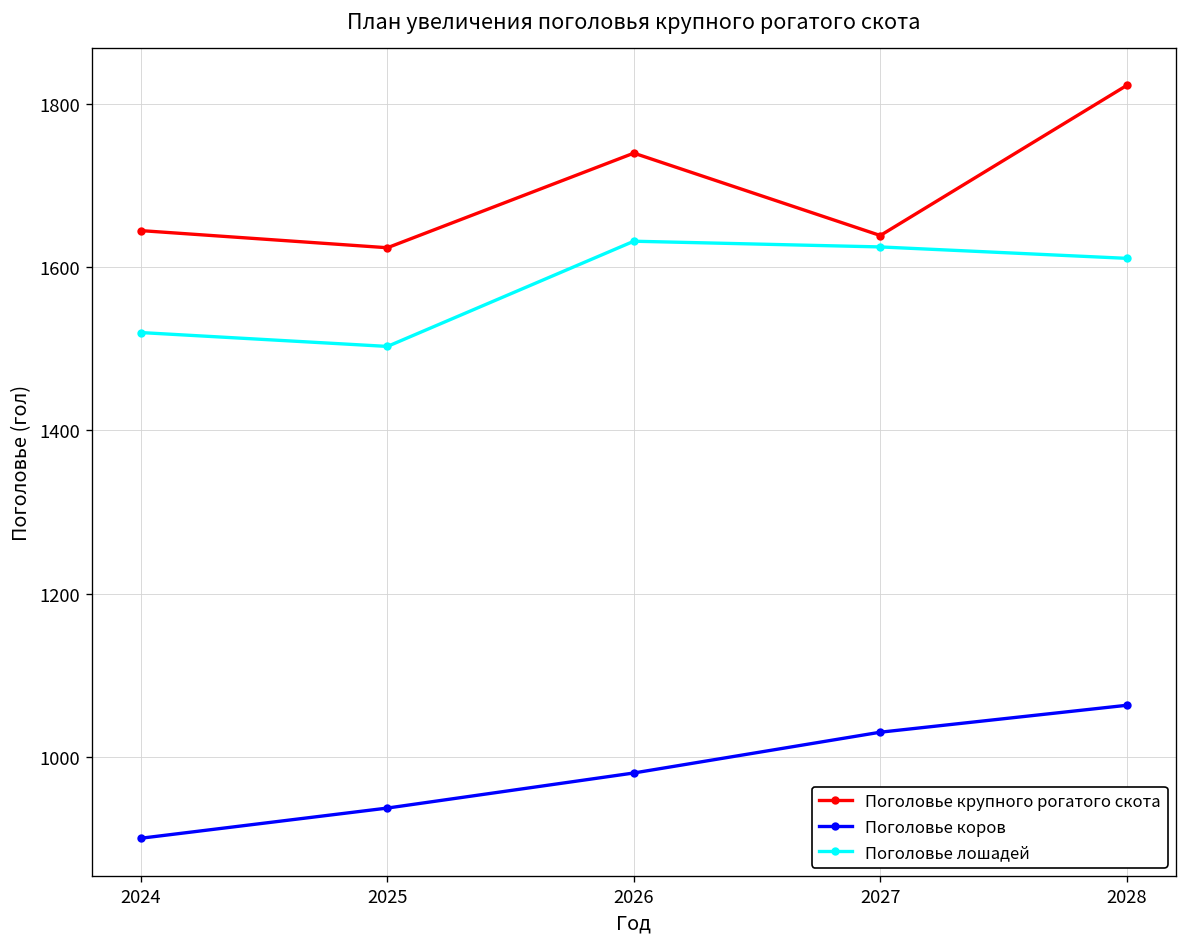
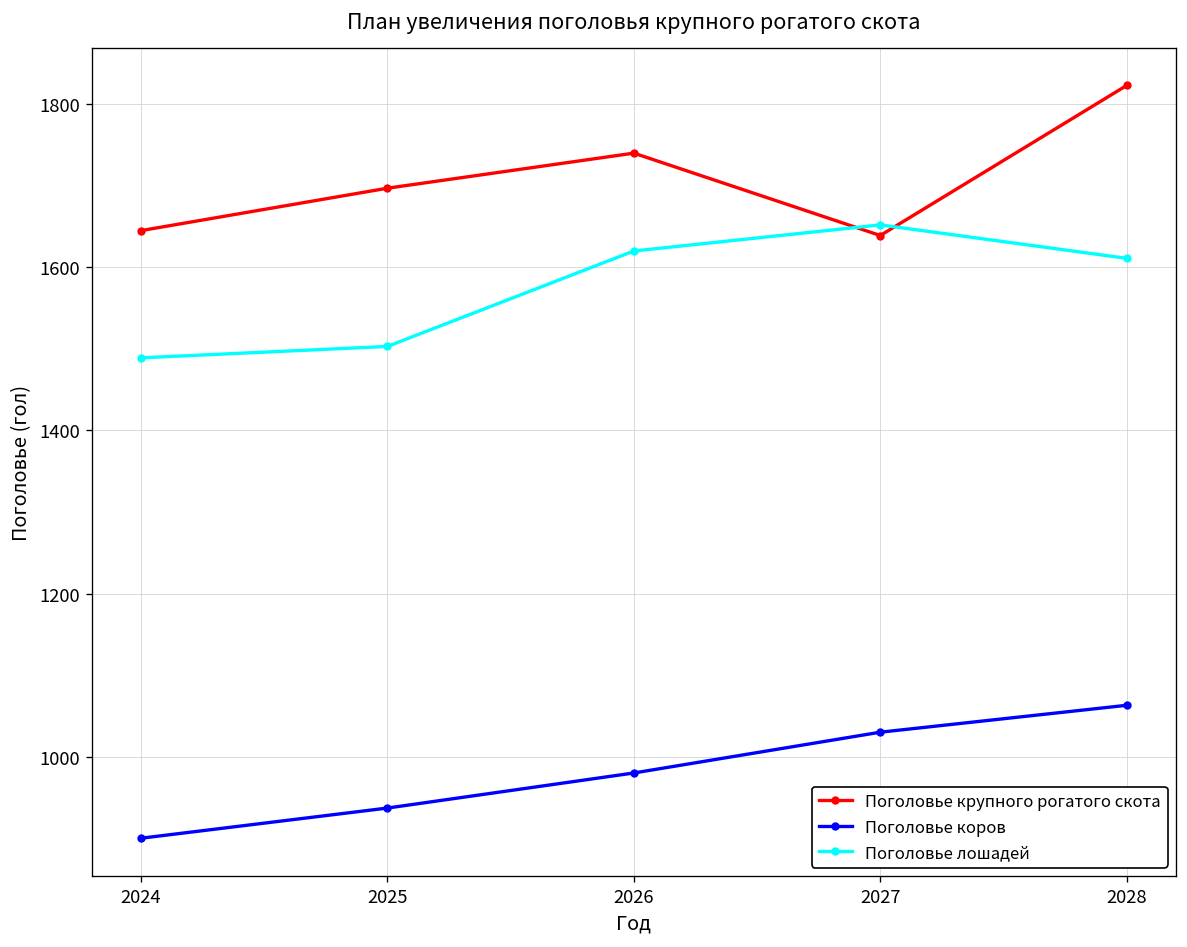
Поголовье лошадей, 2024: 1520 -> 1490
Поголовье крупного рогатого скота, 2025: 1620 -> 1700
Поголовье лошадей, 2026: 1630 -> 1620
Поголовье лошадей, 2027: 1630 -> 1650
